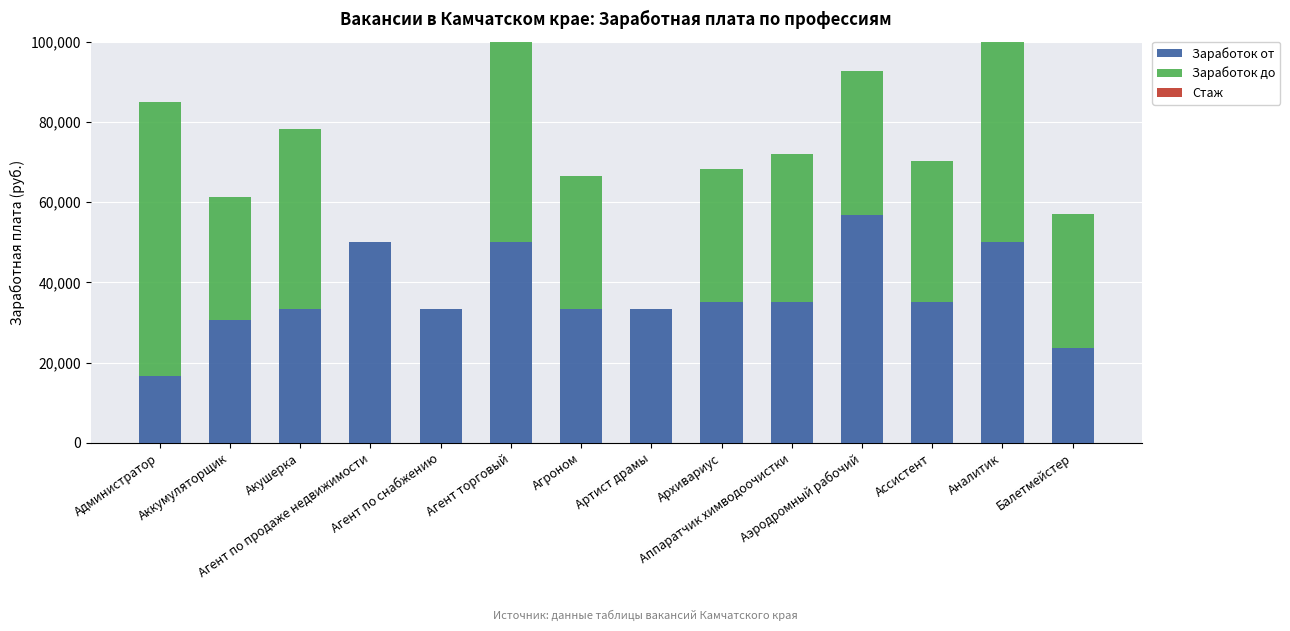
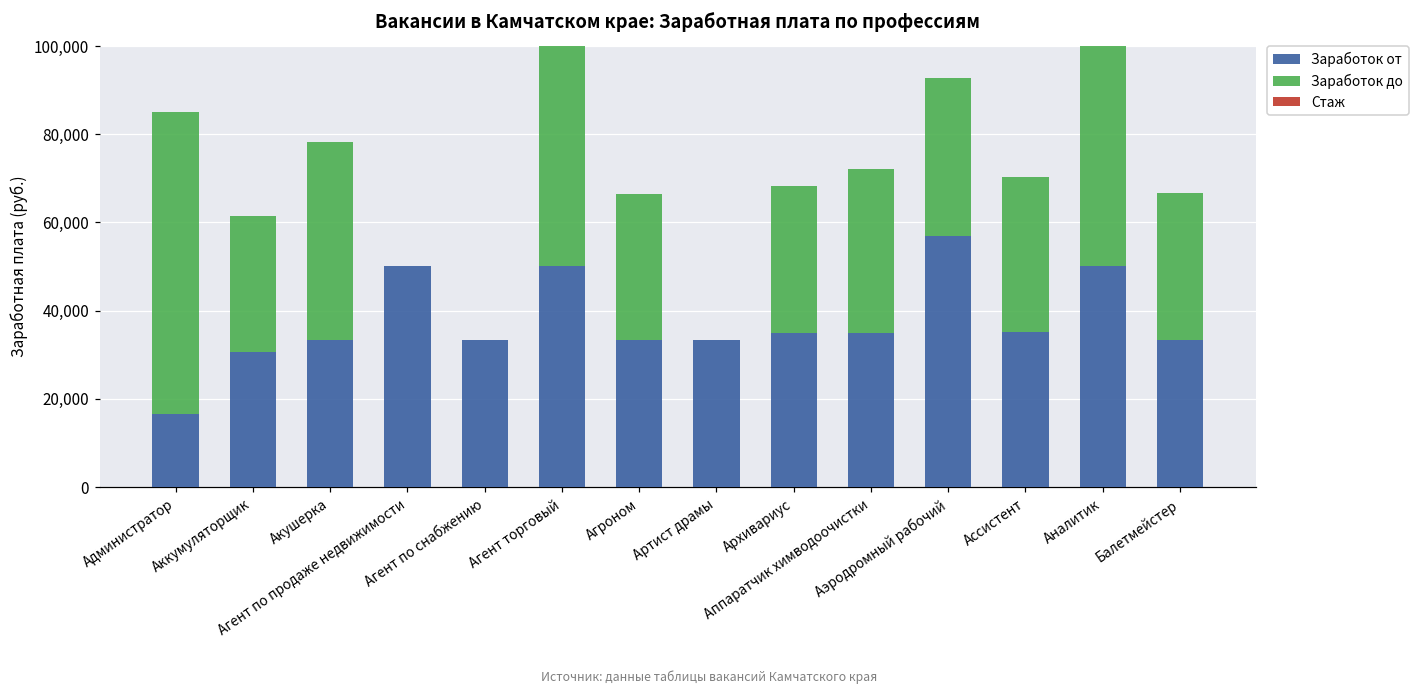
Заработок от, Балетмейстер: 24,000 -> 33,000
